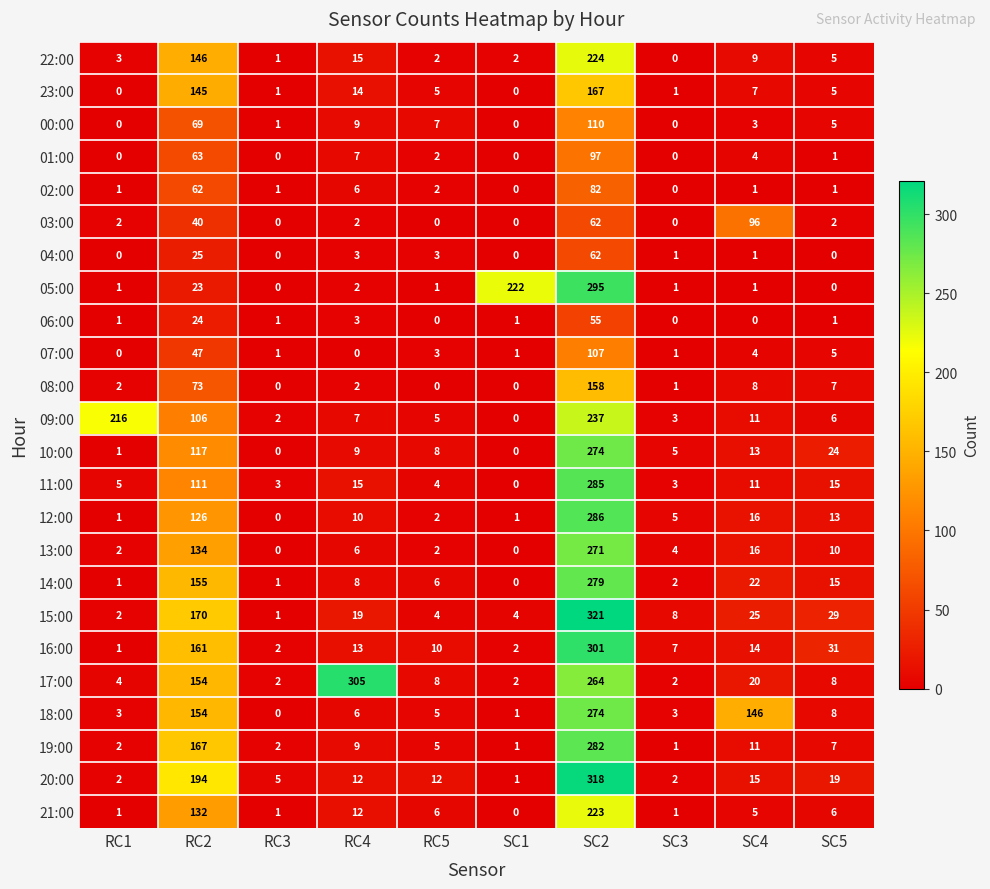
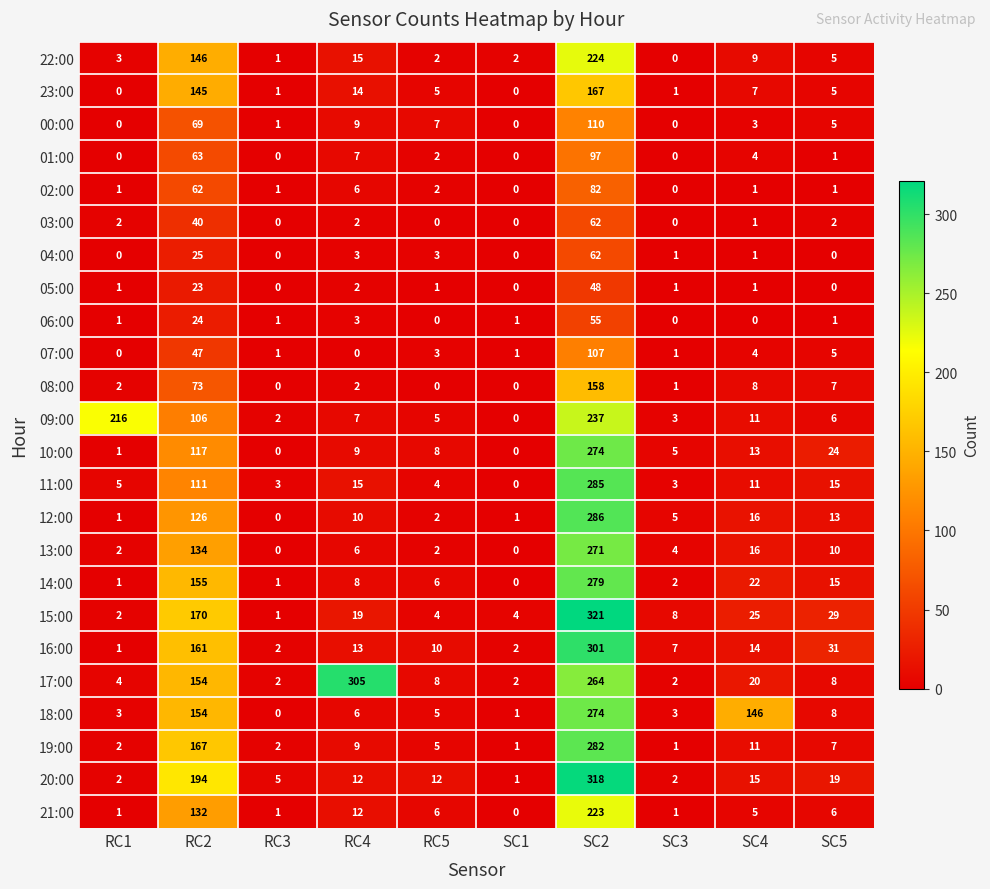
03:00, SC4: 96 -> 1
05:00, SC1: 222 -> 0
05:00, SC2: 295 -> 48
